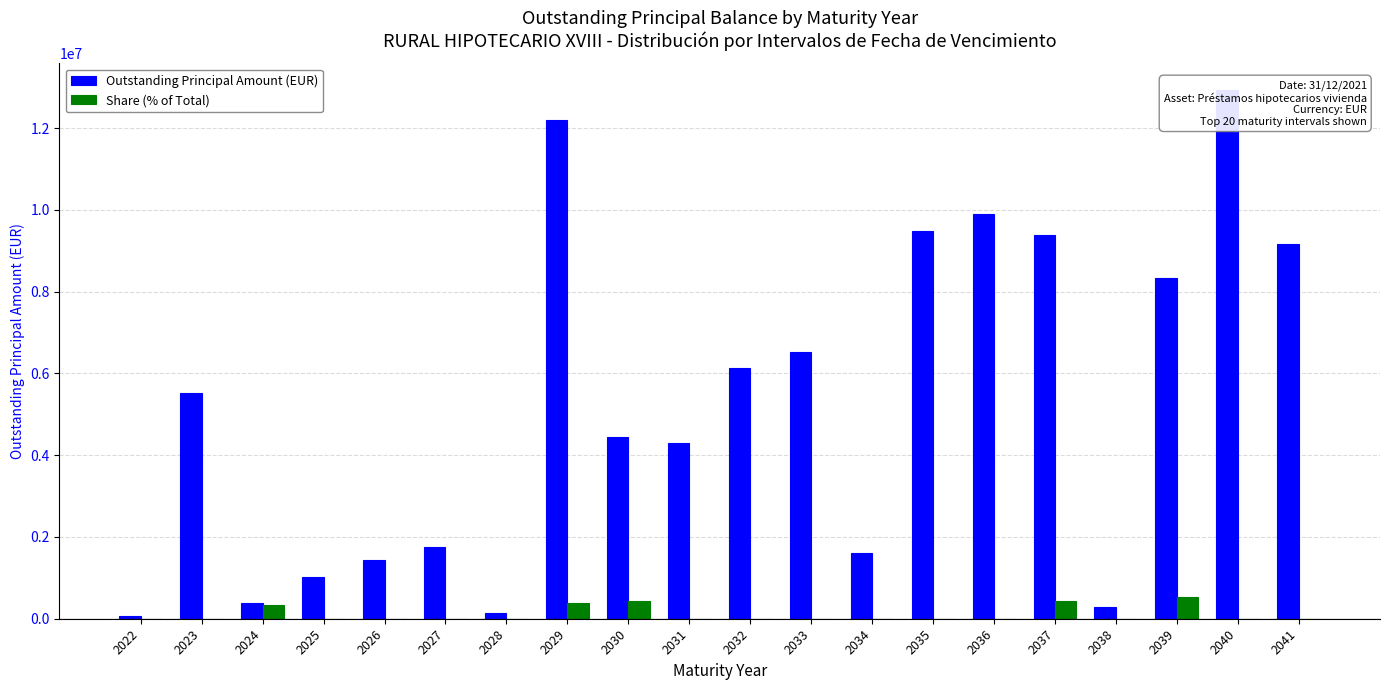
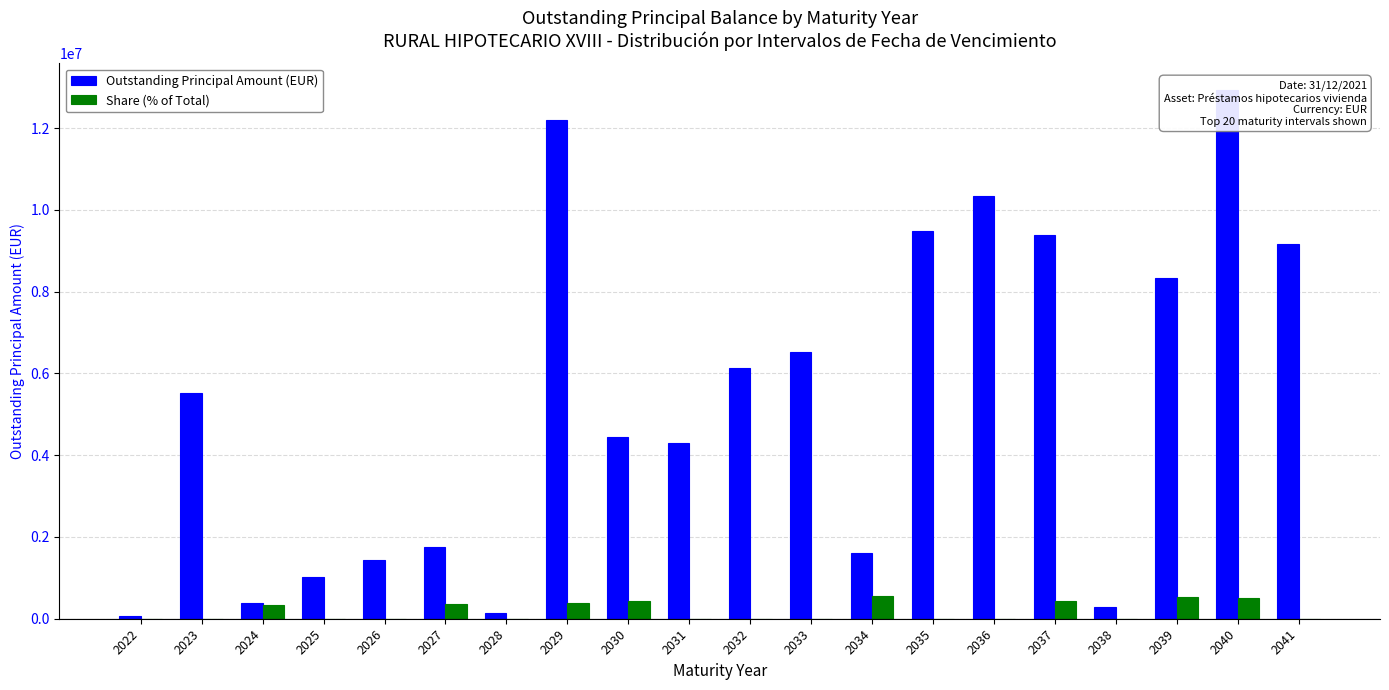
Share (% of Total), 2027: 0 -> 400000
Share (% of Total), 2034: 0 -> 600000
Outstanding Principal Amount (EUR), 2036: 9900000 -> 10300000
Share (% of Total), 2040: 0 -> 500000
